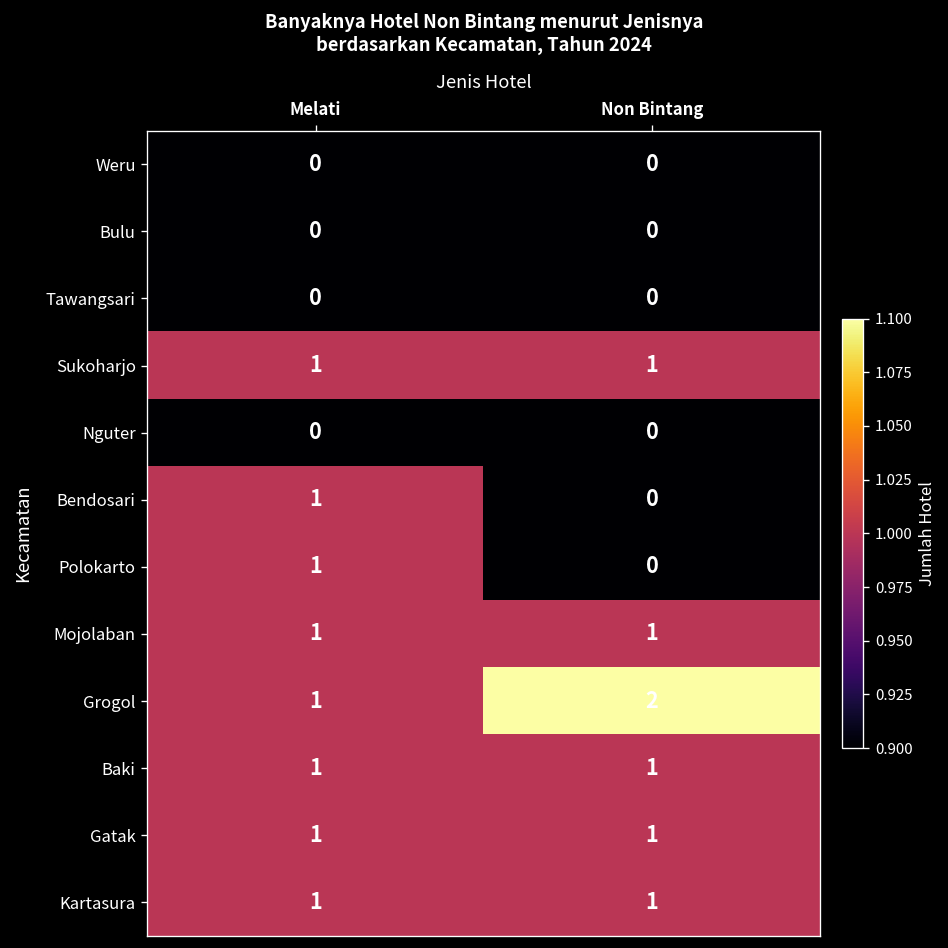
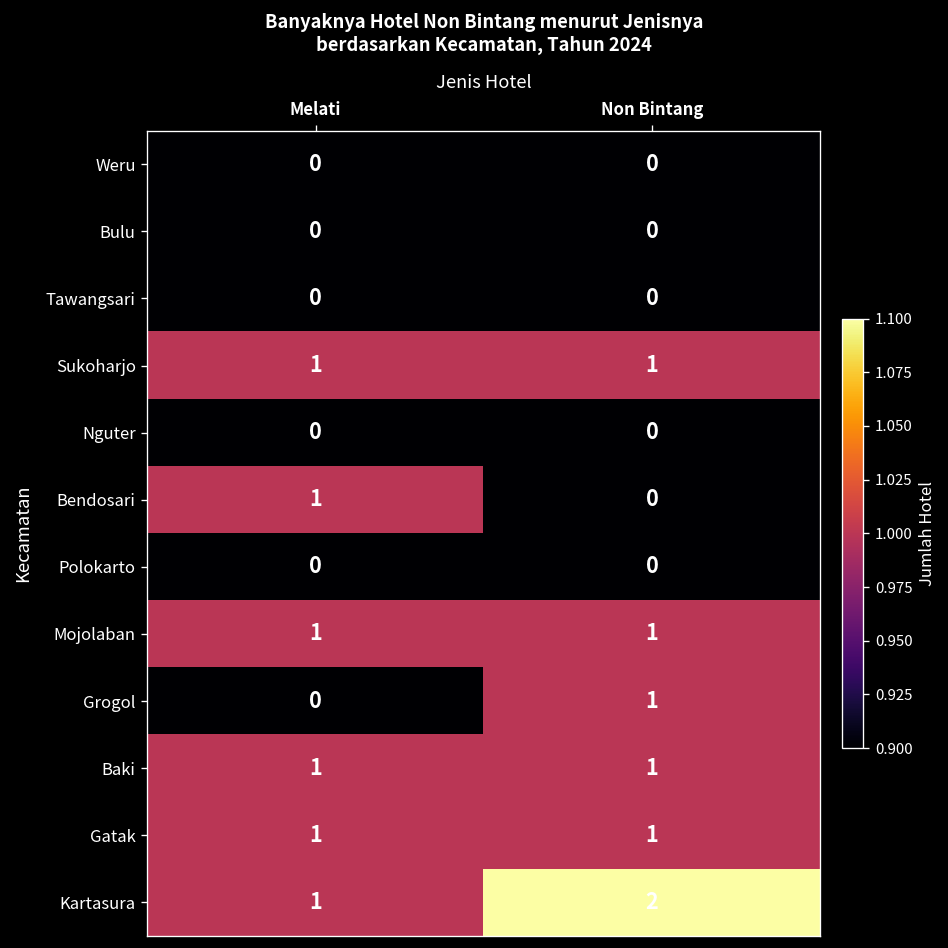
Polokarto, Melati: 1 -> 0
Grogol, Melati: 1 -> 0
Grogol, Non Bintang: 2 -> 1
Kartasura, Non Bintang: 1 -> 2
